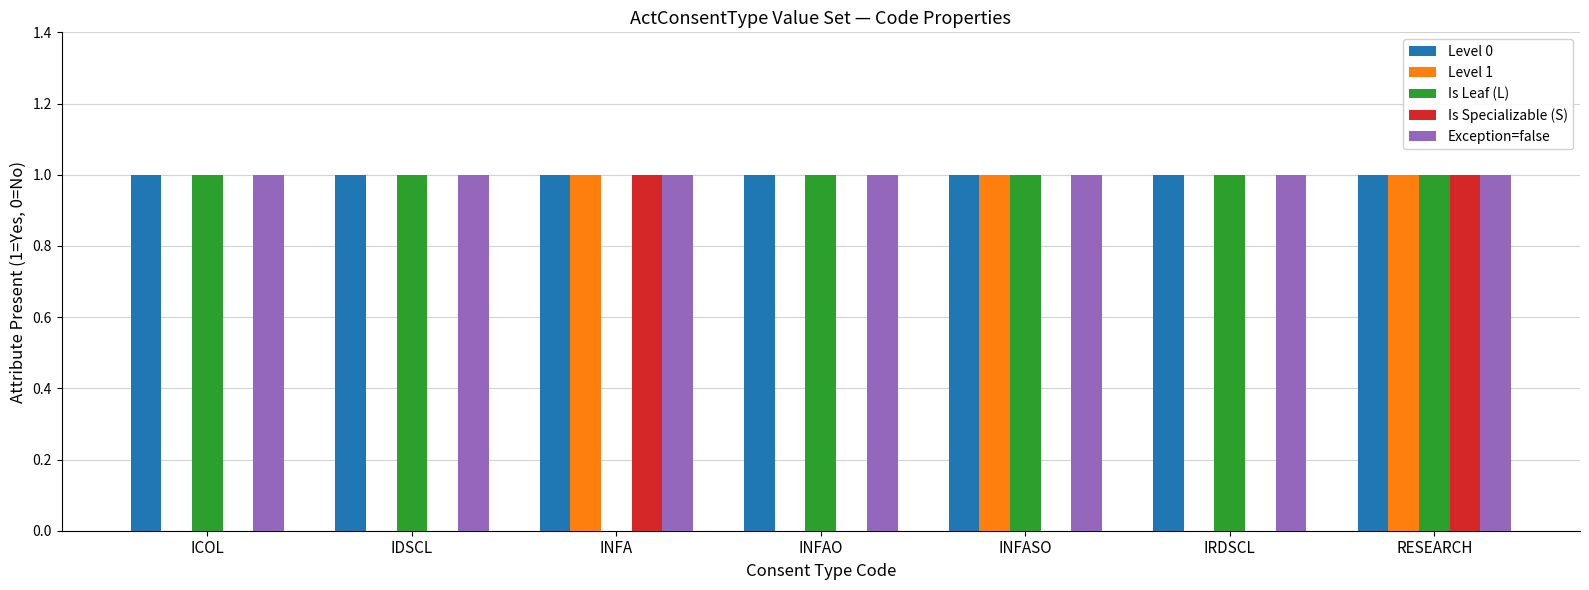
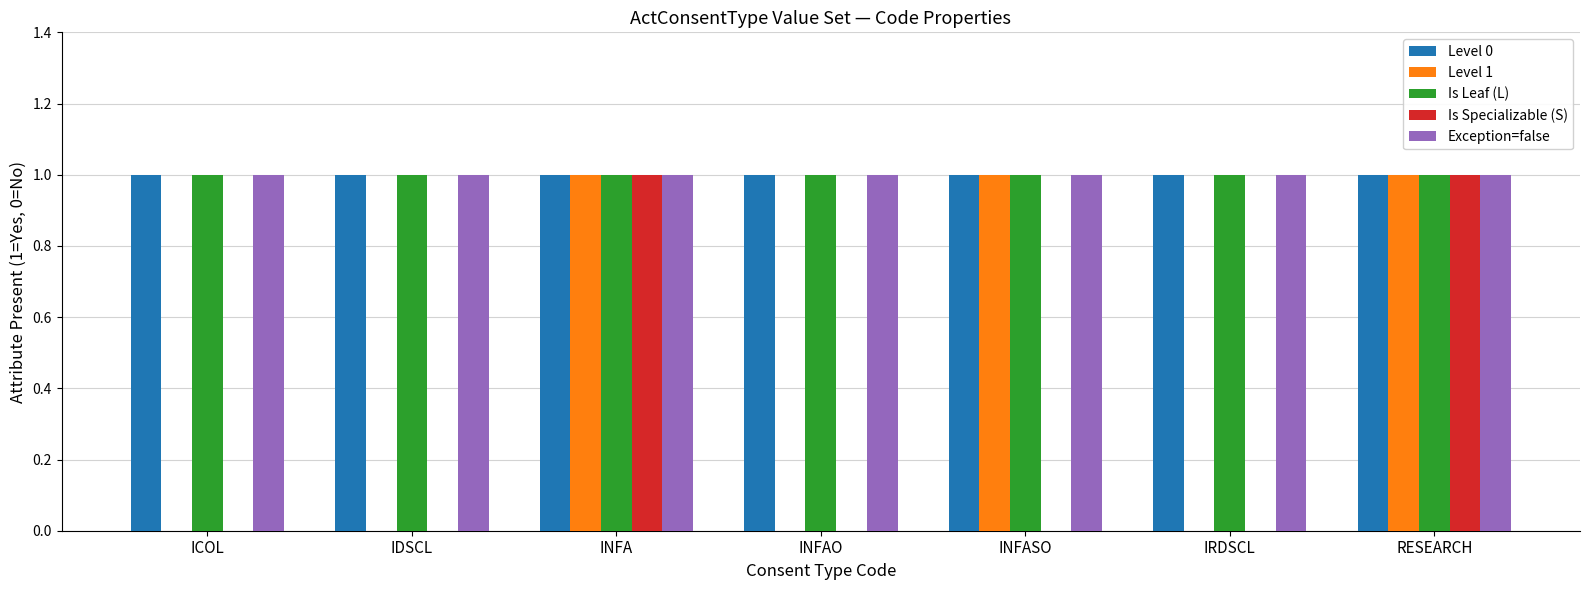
Is Leaf (L), INFA: 0 -> 1
